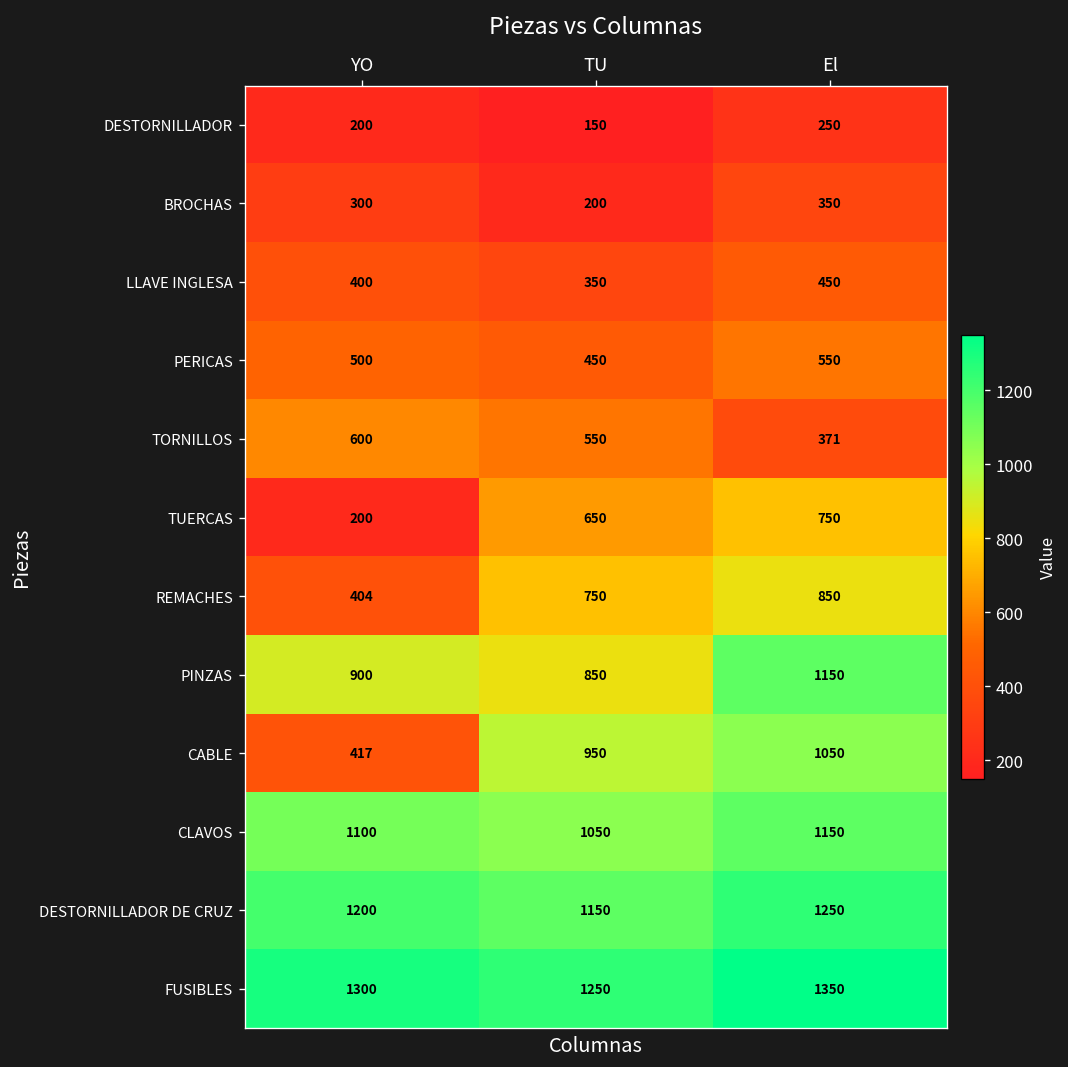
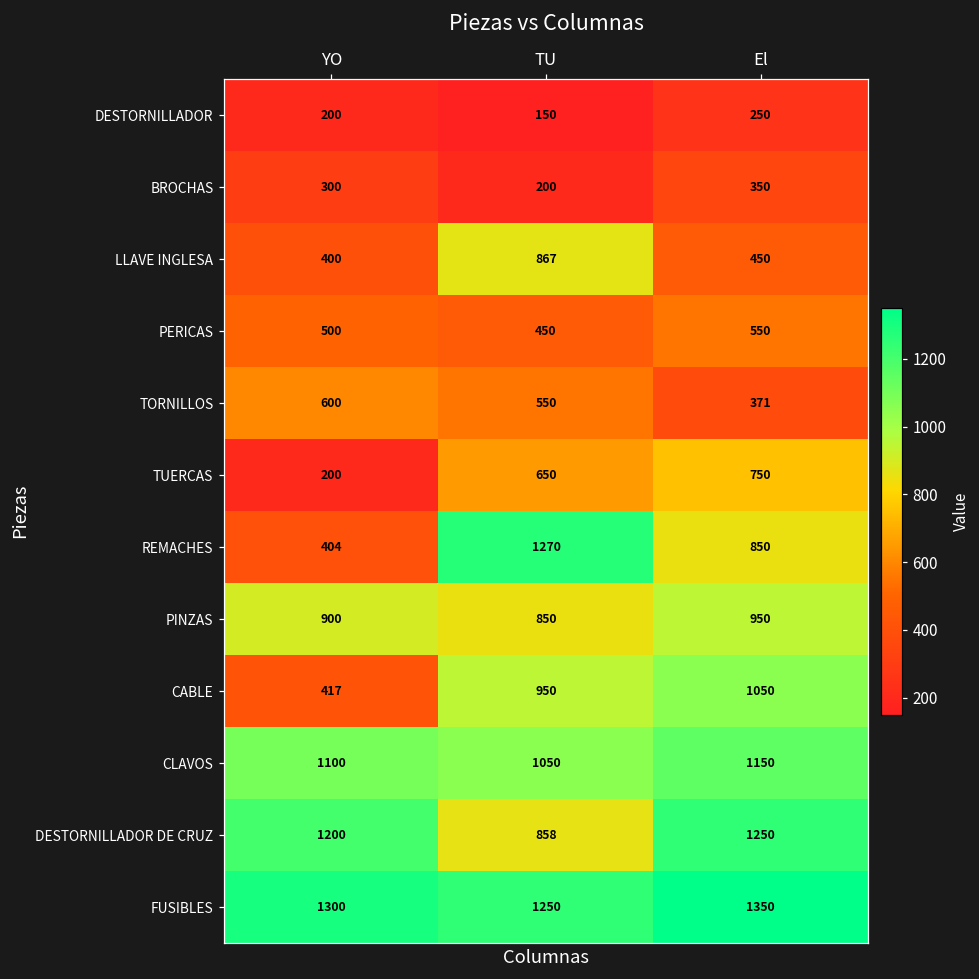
LLAVE INGLESA, TU: 350 -> 867
REMACHES, TU: 750 -> 1270
PINZAS, El: 1150 -> 950
DESTORNILLADOR DE CRUZ, TU: 1150 -> 858
